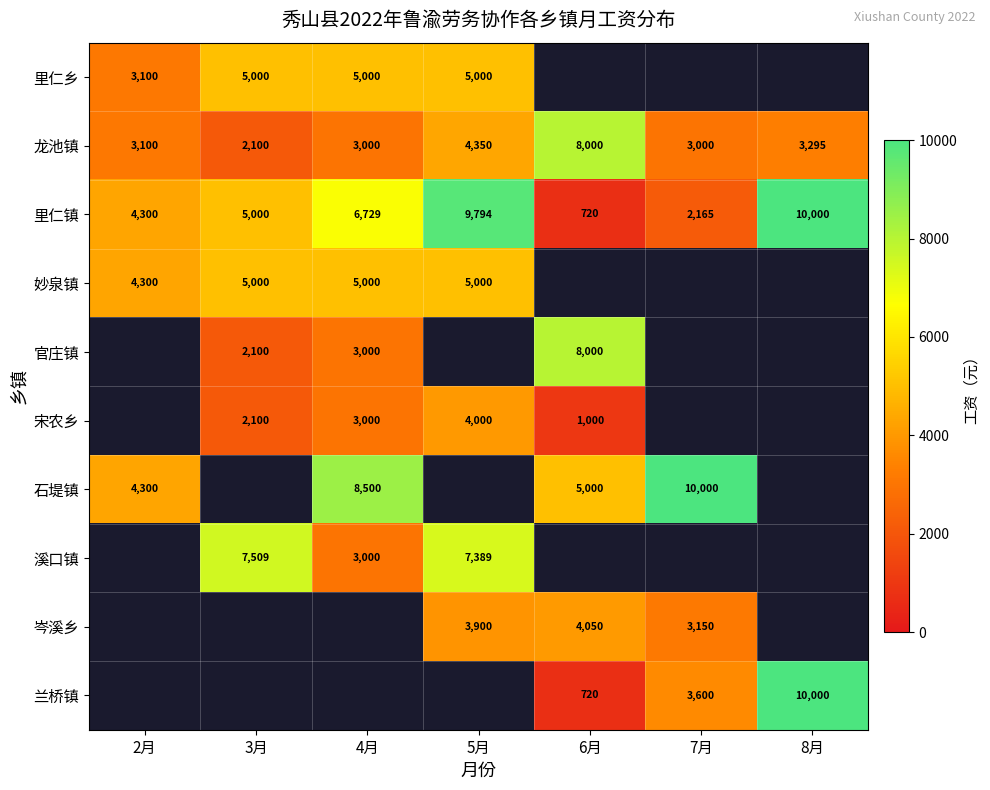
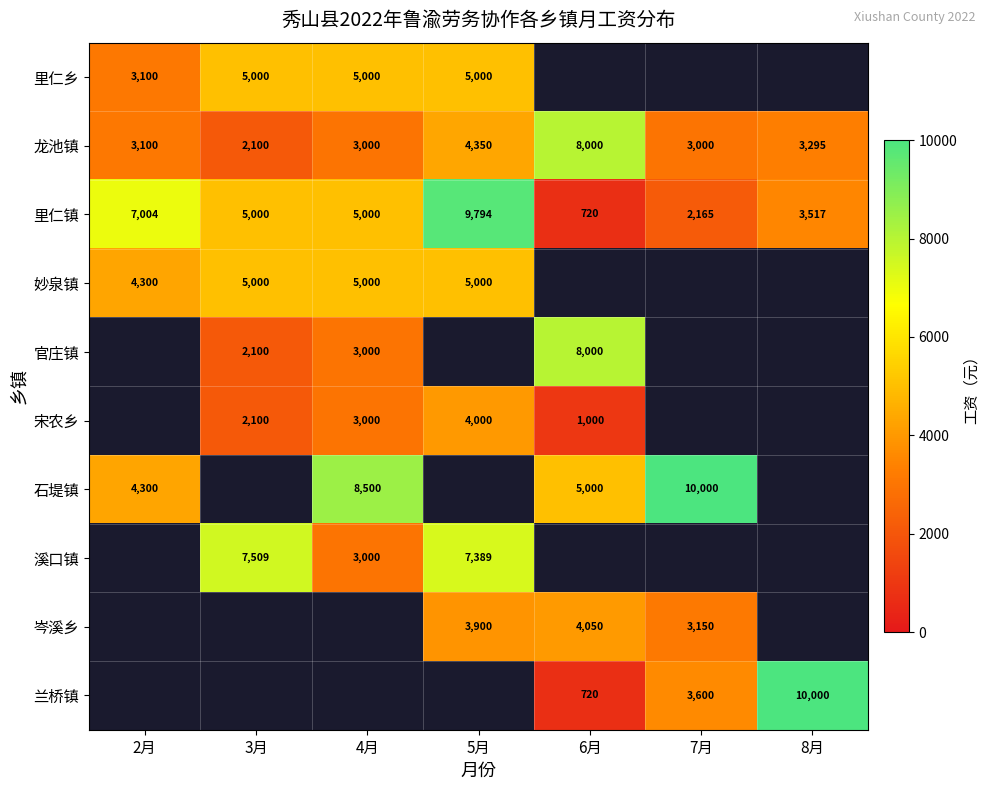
里仁镇, 2月: 4,300 -> 7,004
里仁镇, 4月: 6,729 -> 5,000
里仁镇, 8月: 10,000 -> 3,517
